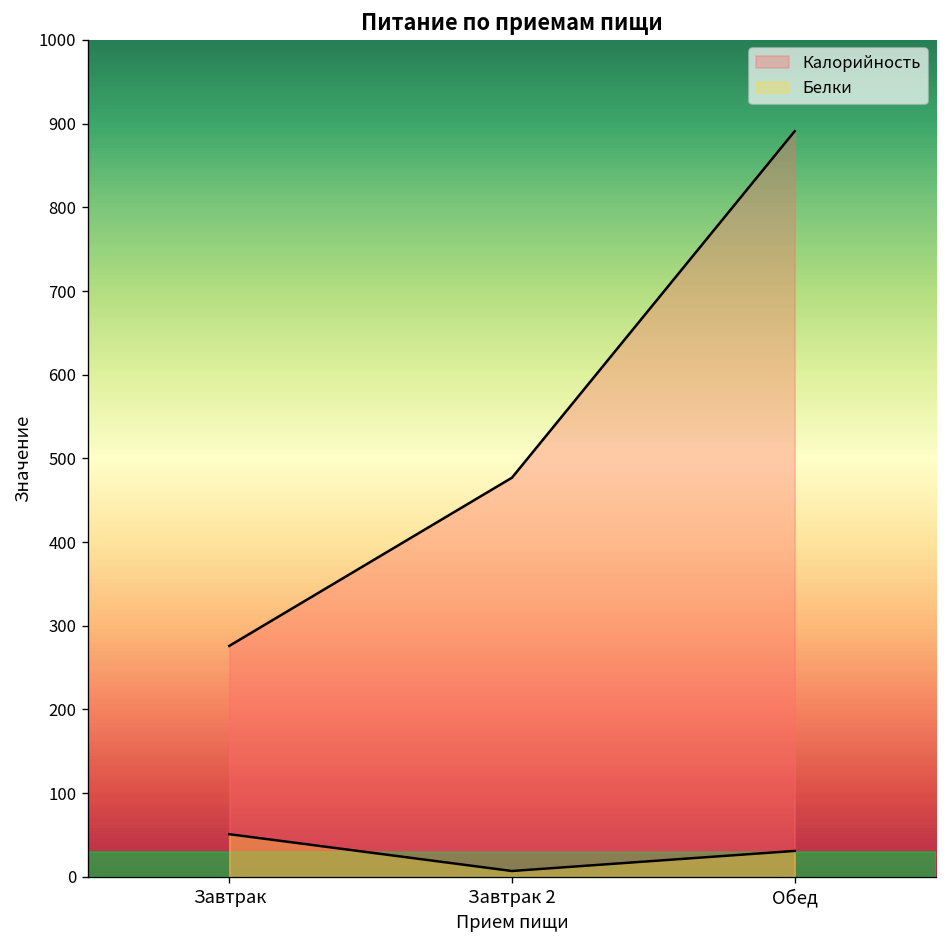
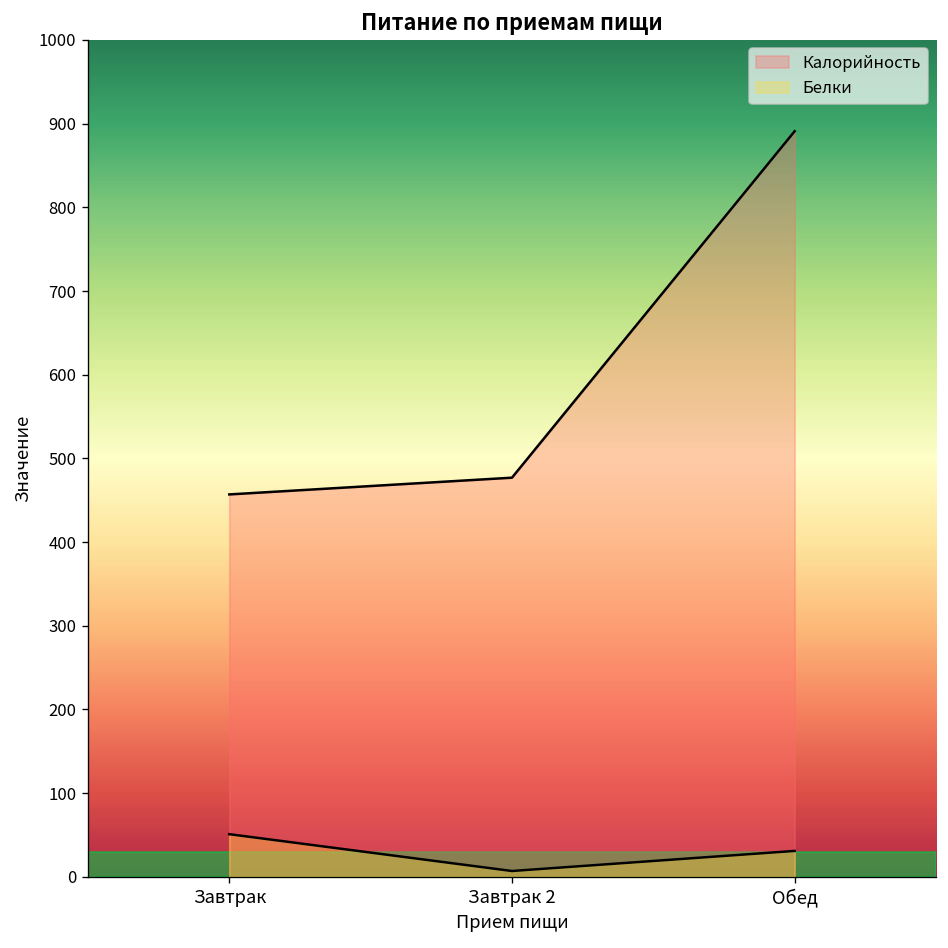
Калорийность, Завтрак: 280 -> 460
